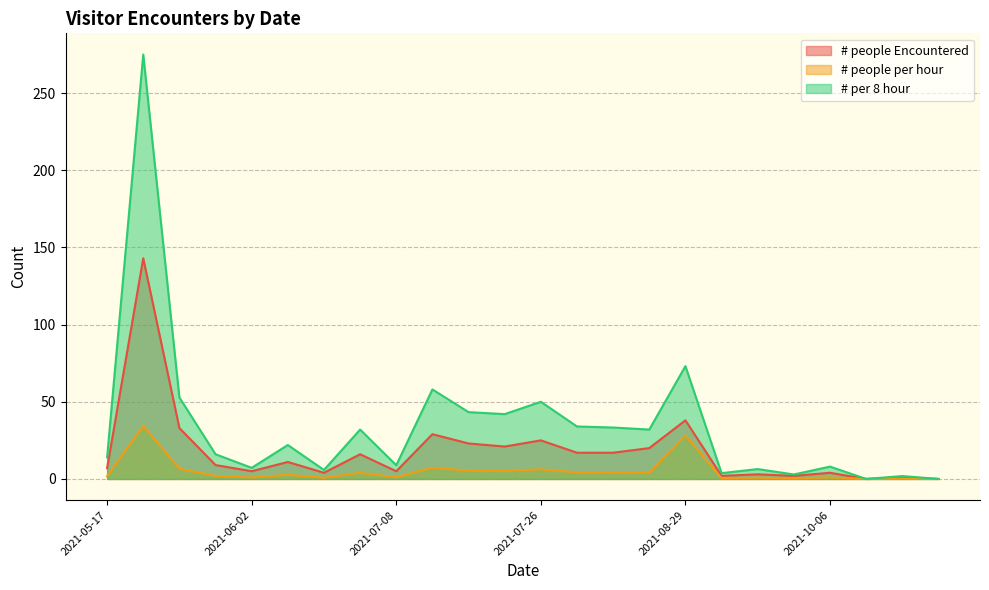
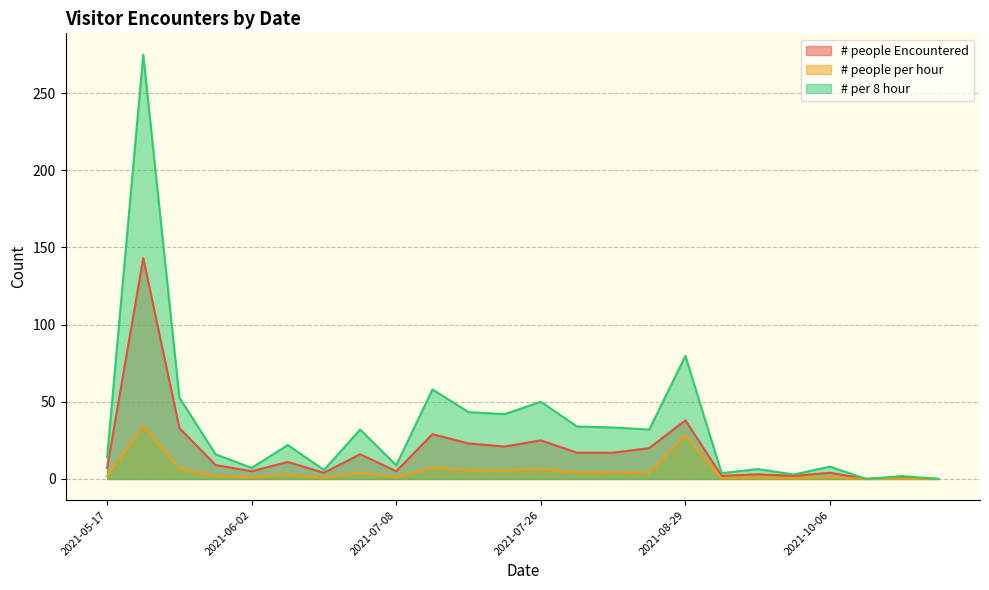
# per 8 hour, 2021-08-29: 73 -> 80
